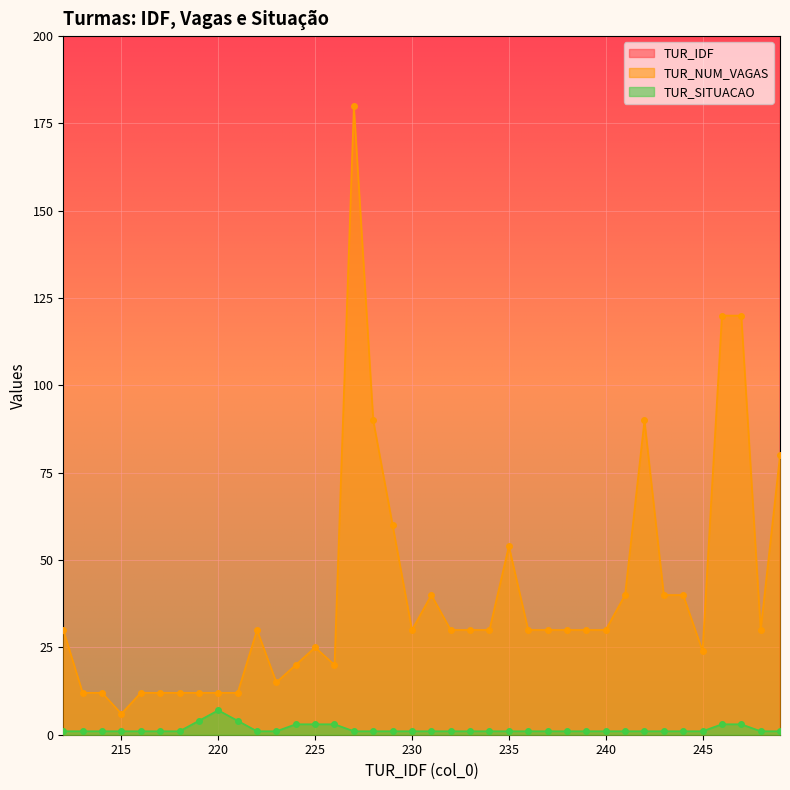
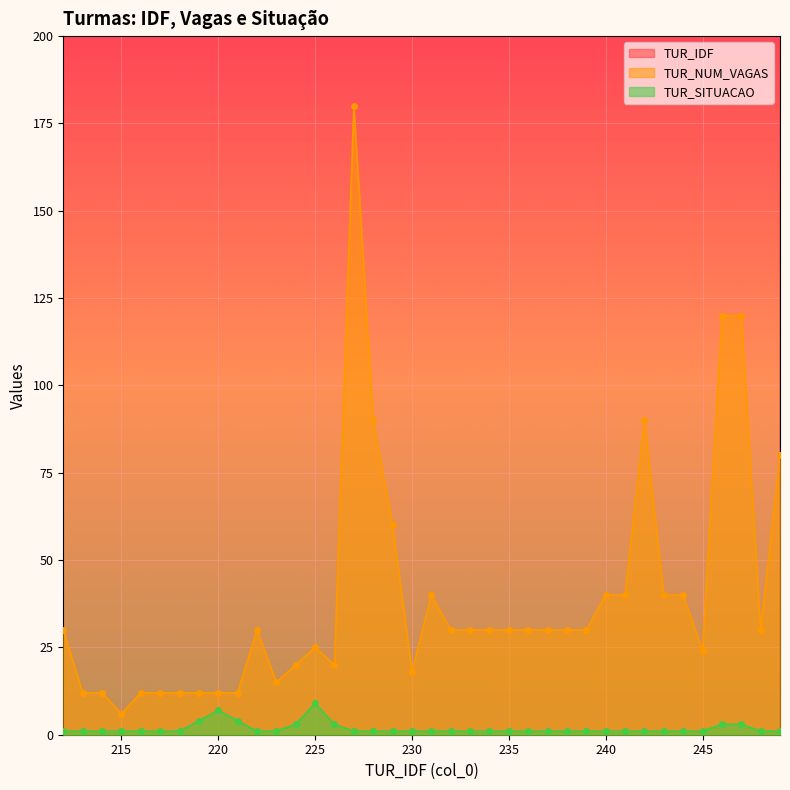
TUR_SITUACAO, 225: 3 -> 9
TUR_NUM_VAGAS, 230: 30 -> 18
TUR_NUM_VAGAS, 235: 54 -> 30
TUR_NUM_VAGAS, 240: 30 -> 40
